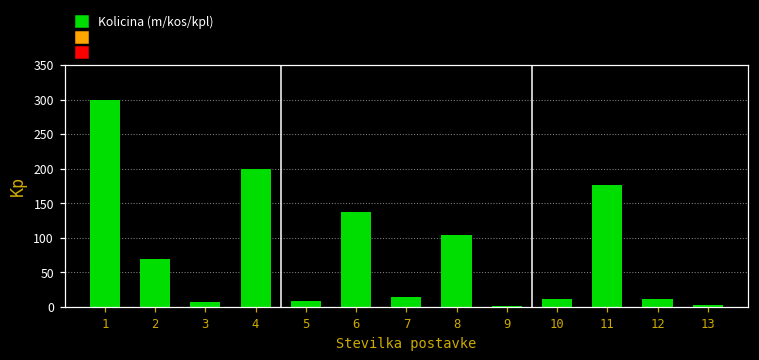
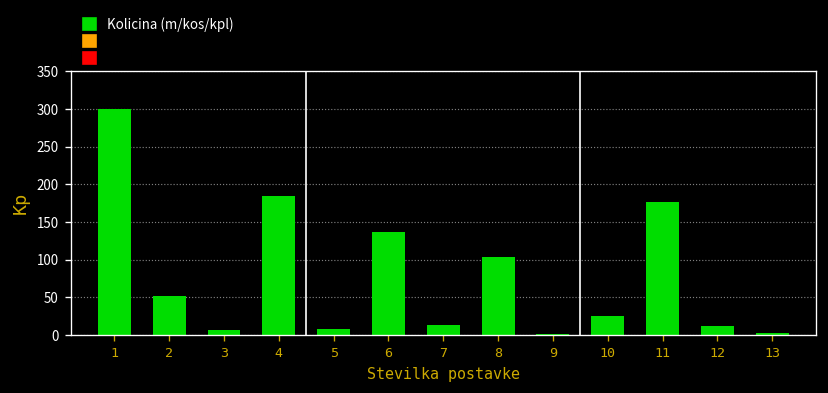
2: 70 -> 50
4: 200 -> 190
10: 10 -> 30
